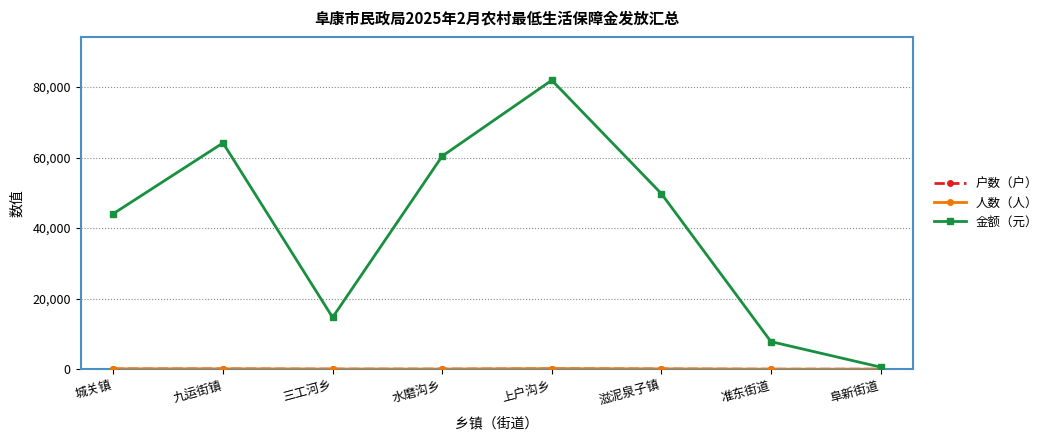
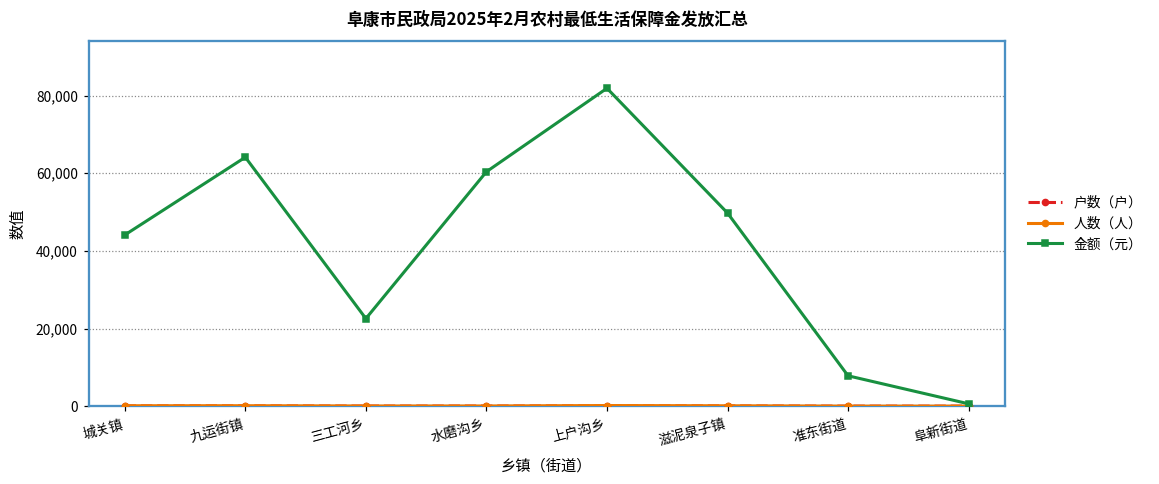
金额（元）, 三工河乡: 15,000 -> 23,000
